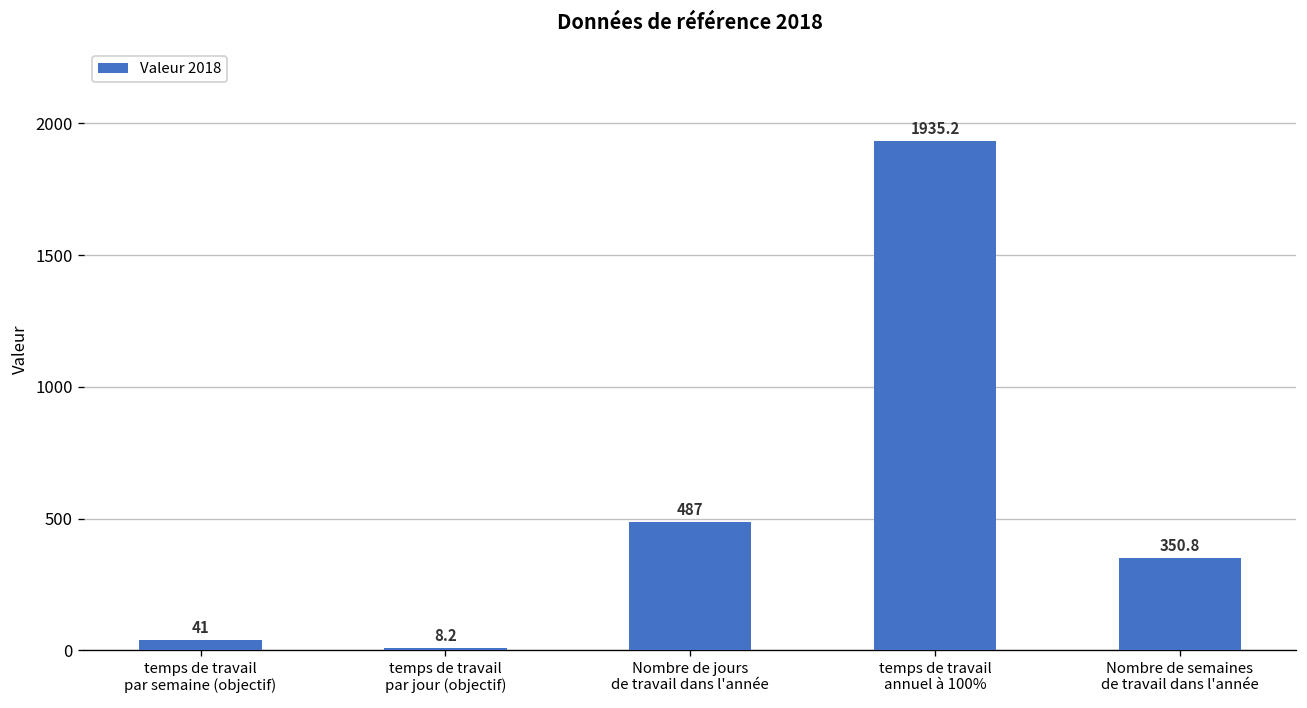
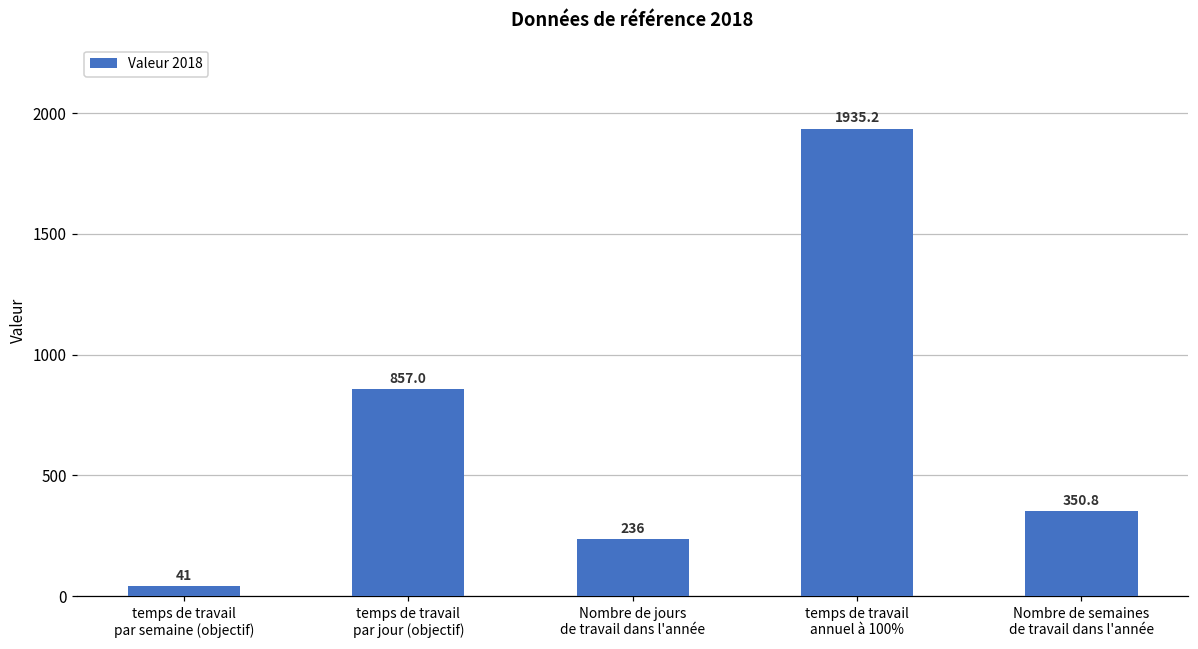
temps de travail par jour (objectif): 8.2 -> 857.0
Nombre de jours de travail dans l'année: 487 -> 236
